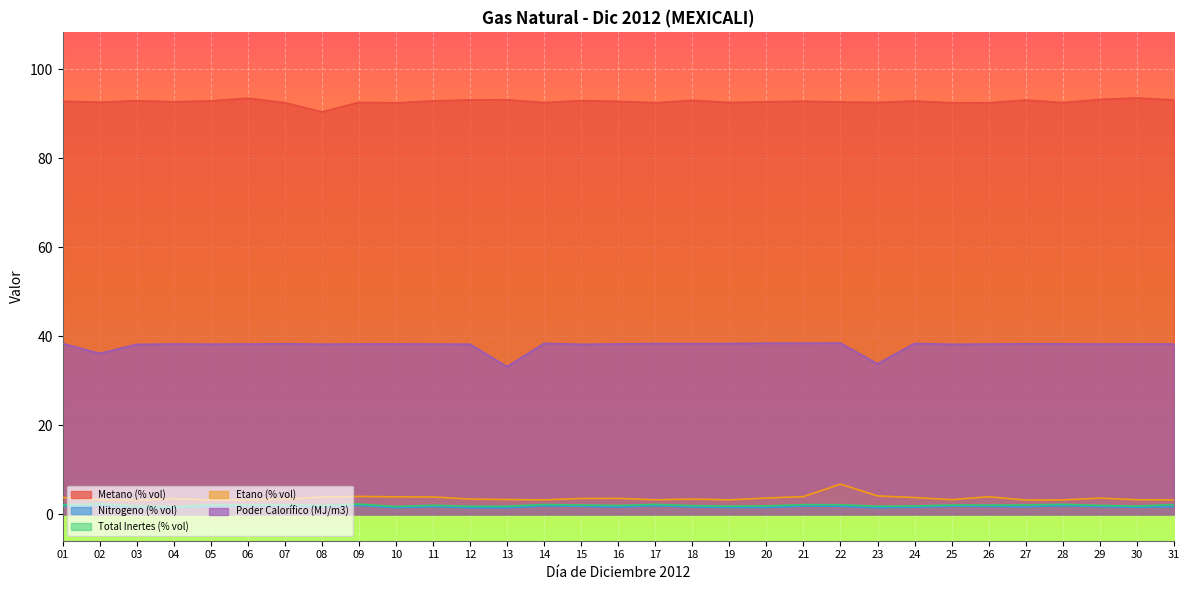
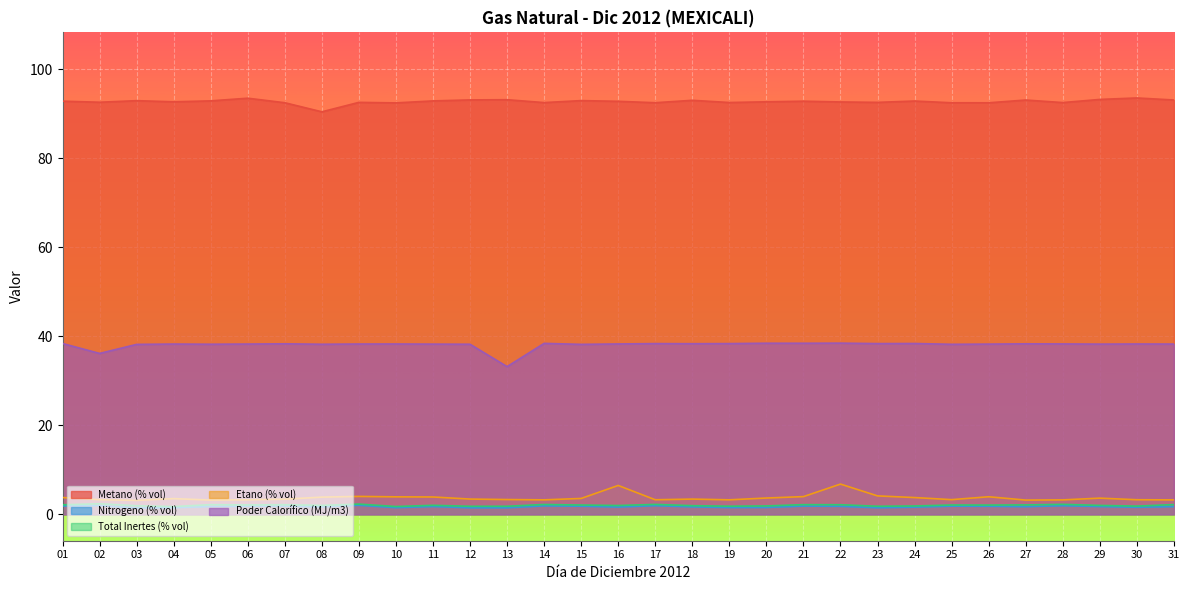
Etano (% vol), 16: 4 -> 6
Poder Calorífico (MJ/m3), 23: 34 -> 38
